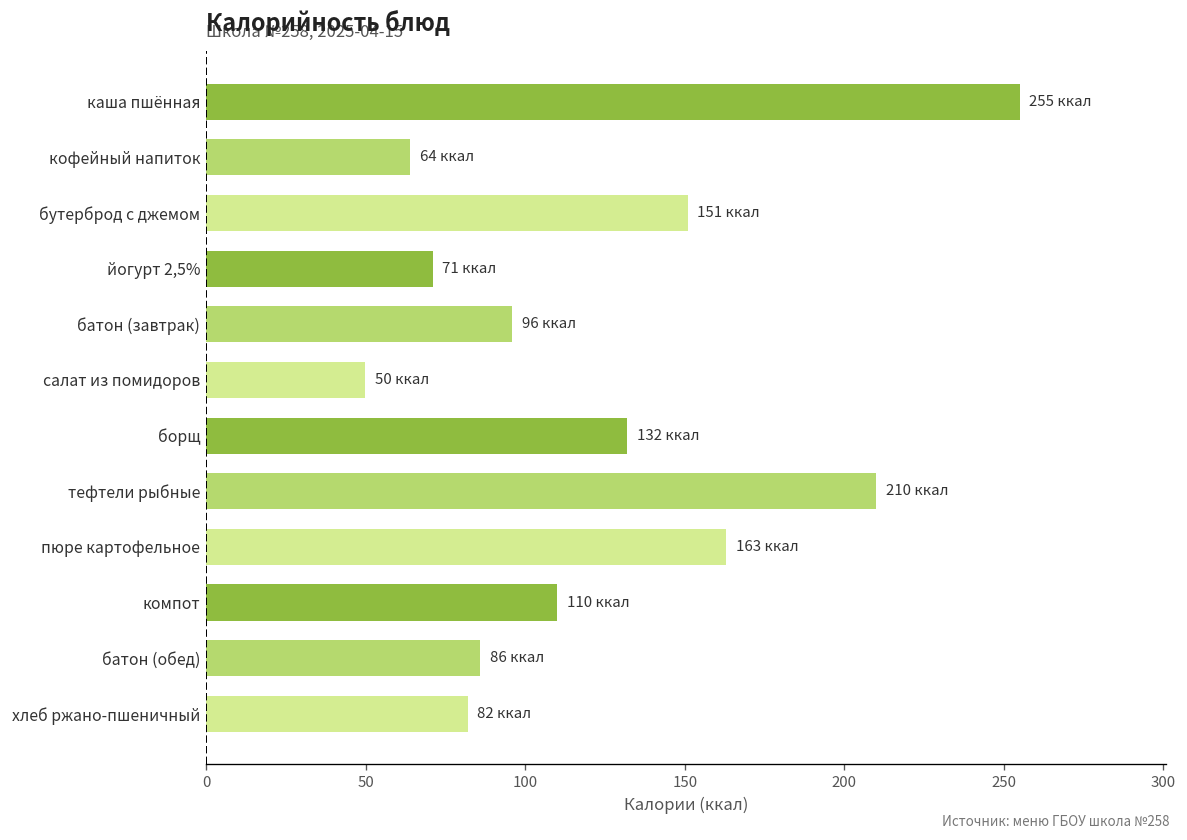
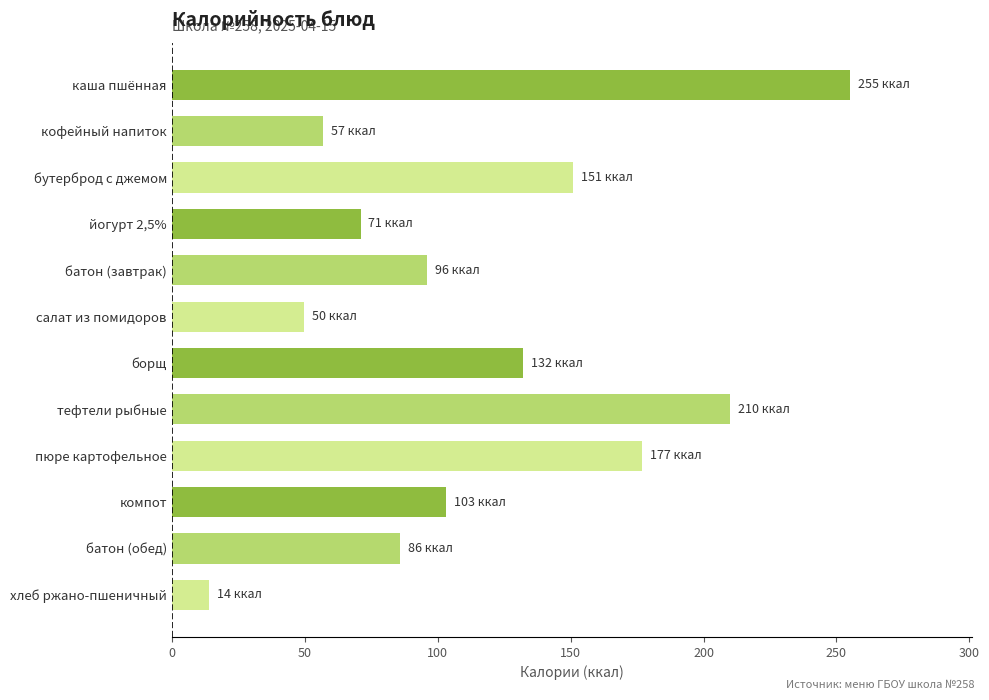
кофейный напиток: 64 -> 57
пюре картофельное: 163 -> 177
компот: 110 -> 103
хлеб ржано-пшеничный: 82 -> 14
